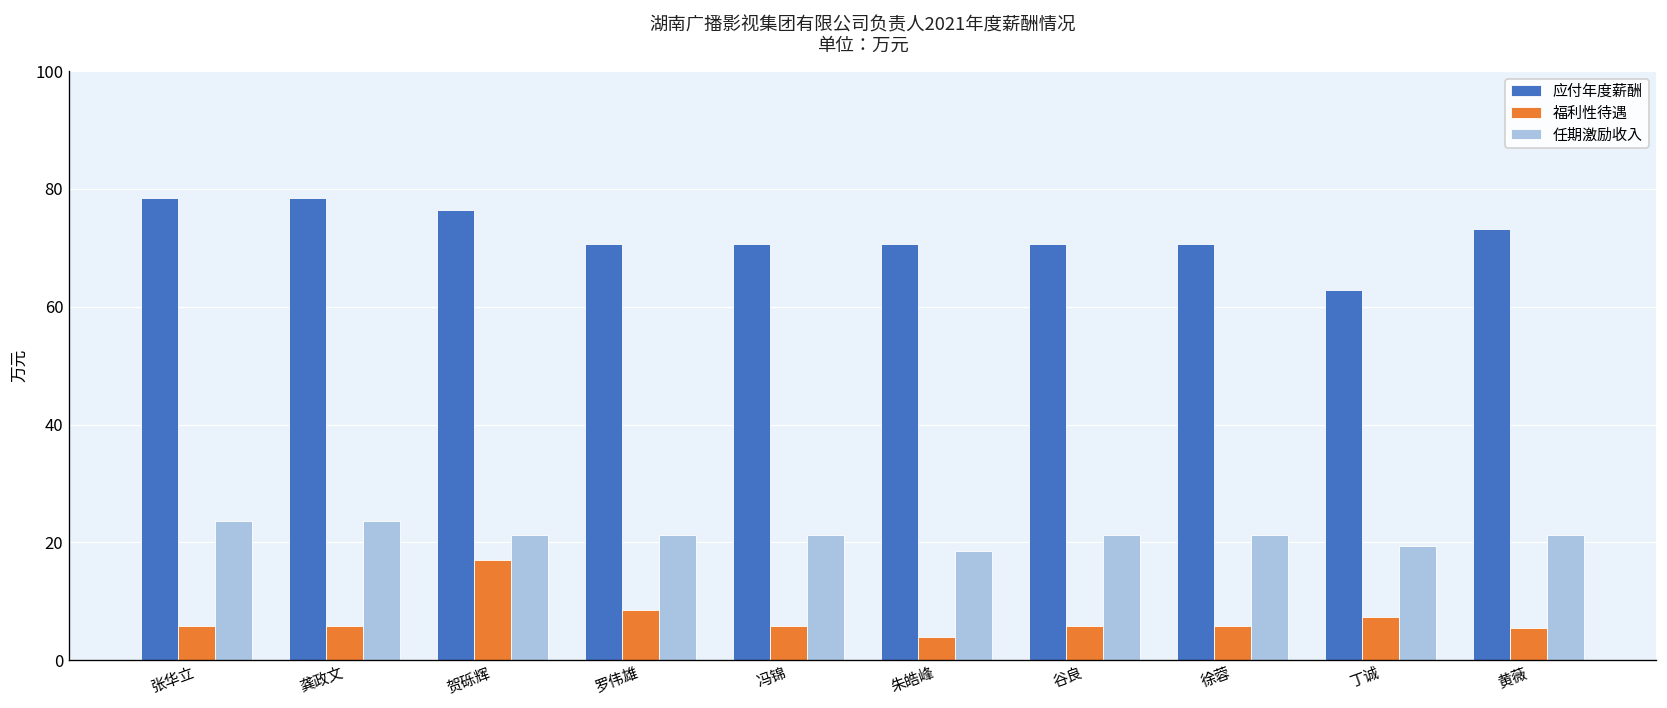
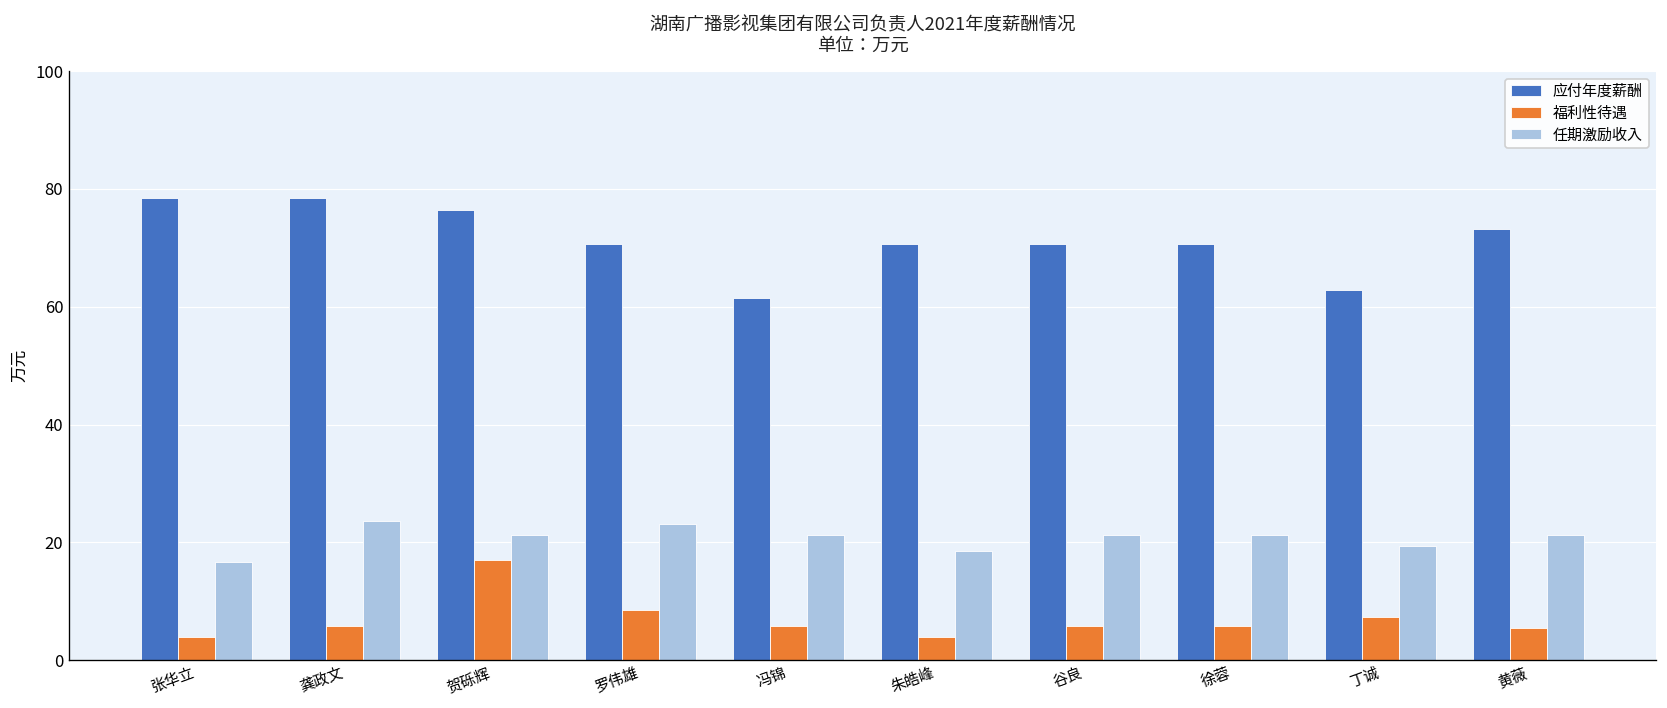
福利性待遇, 张华立: 6 -> 4
任期激励收入, 张华立: 24 -> 17
任期激励收入, 罗伟雄: 21 -> 23
应付年度薪酬, 冯锦: 71 -> 62
